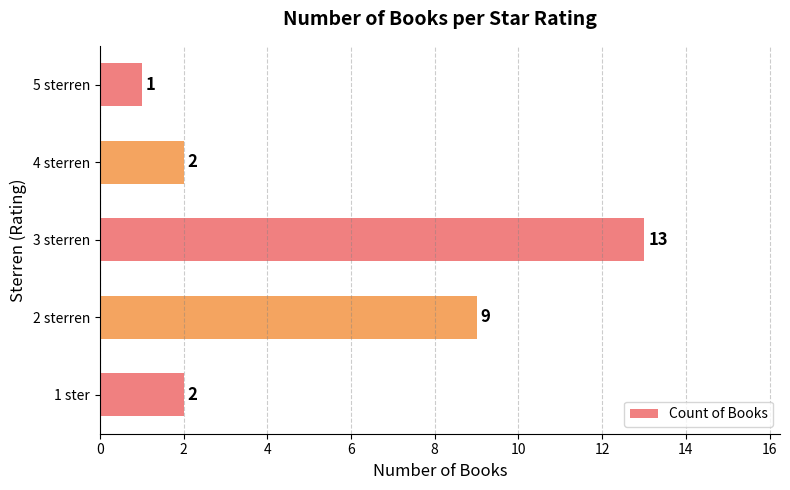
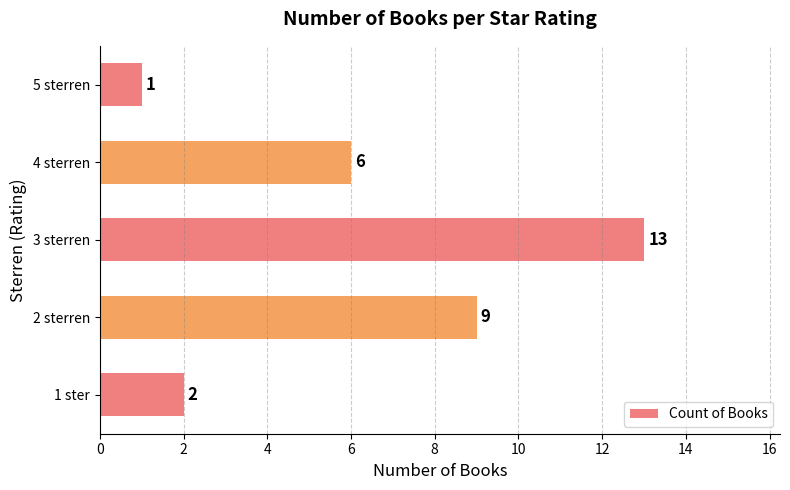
4 sterren: 2 -> 6
